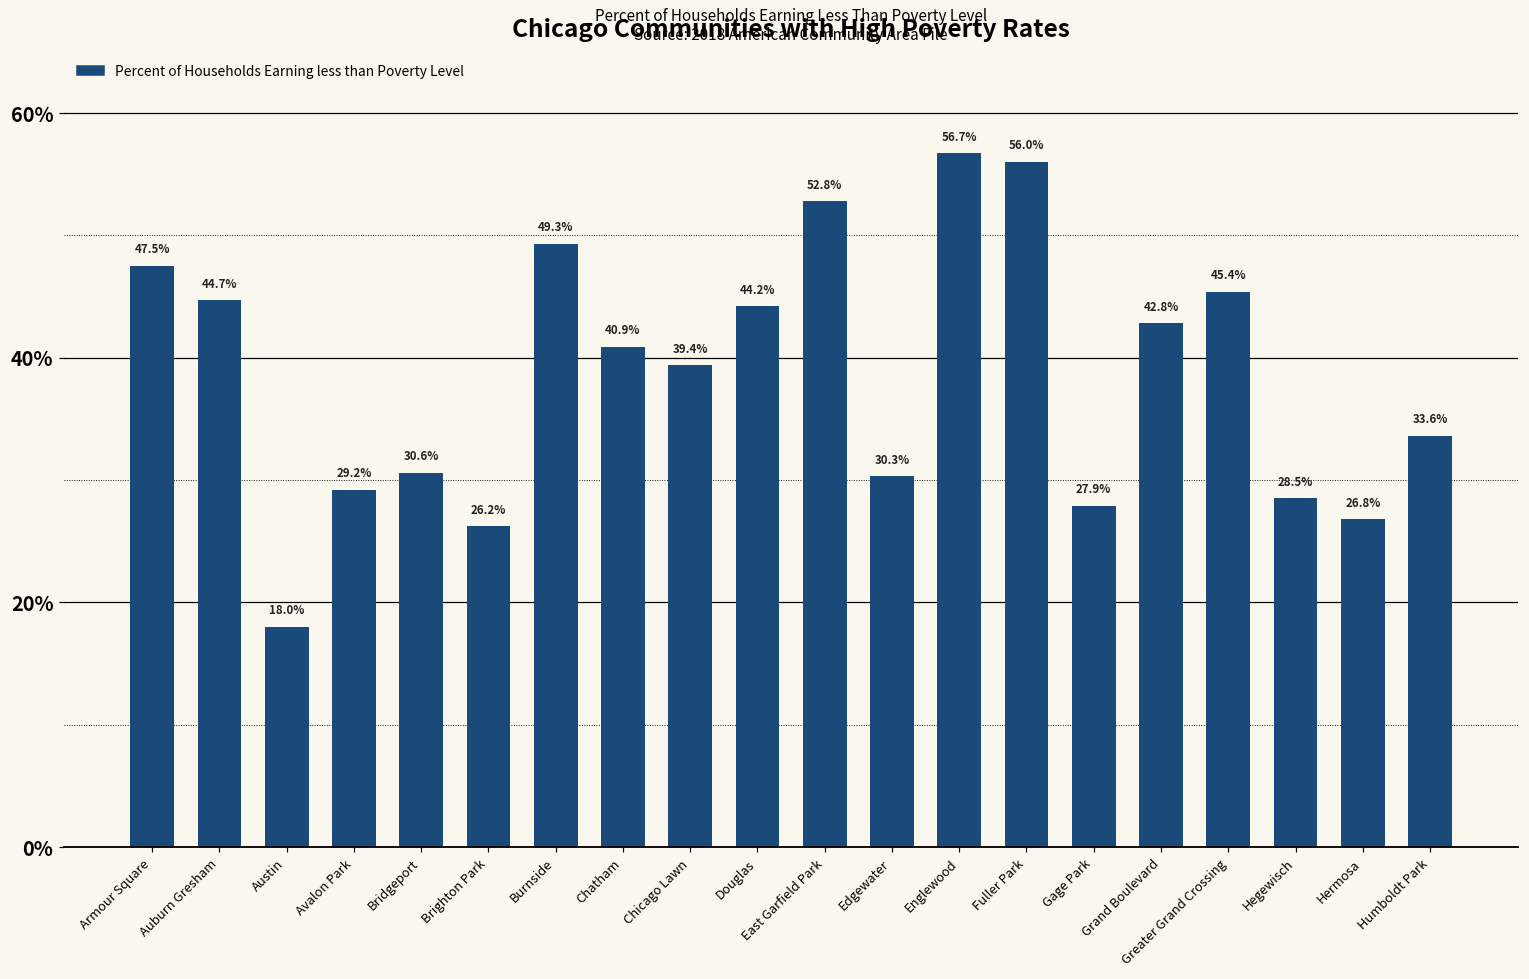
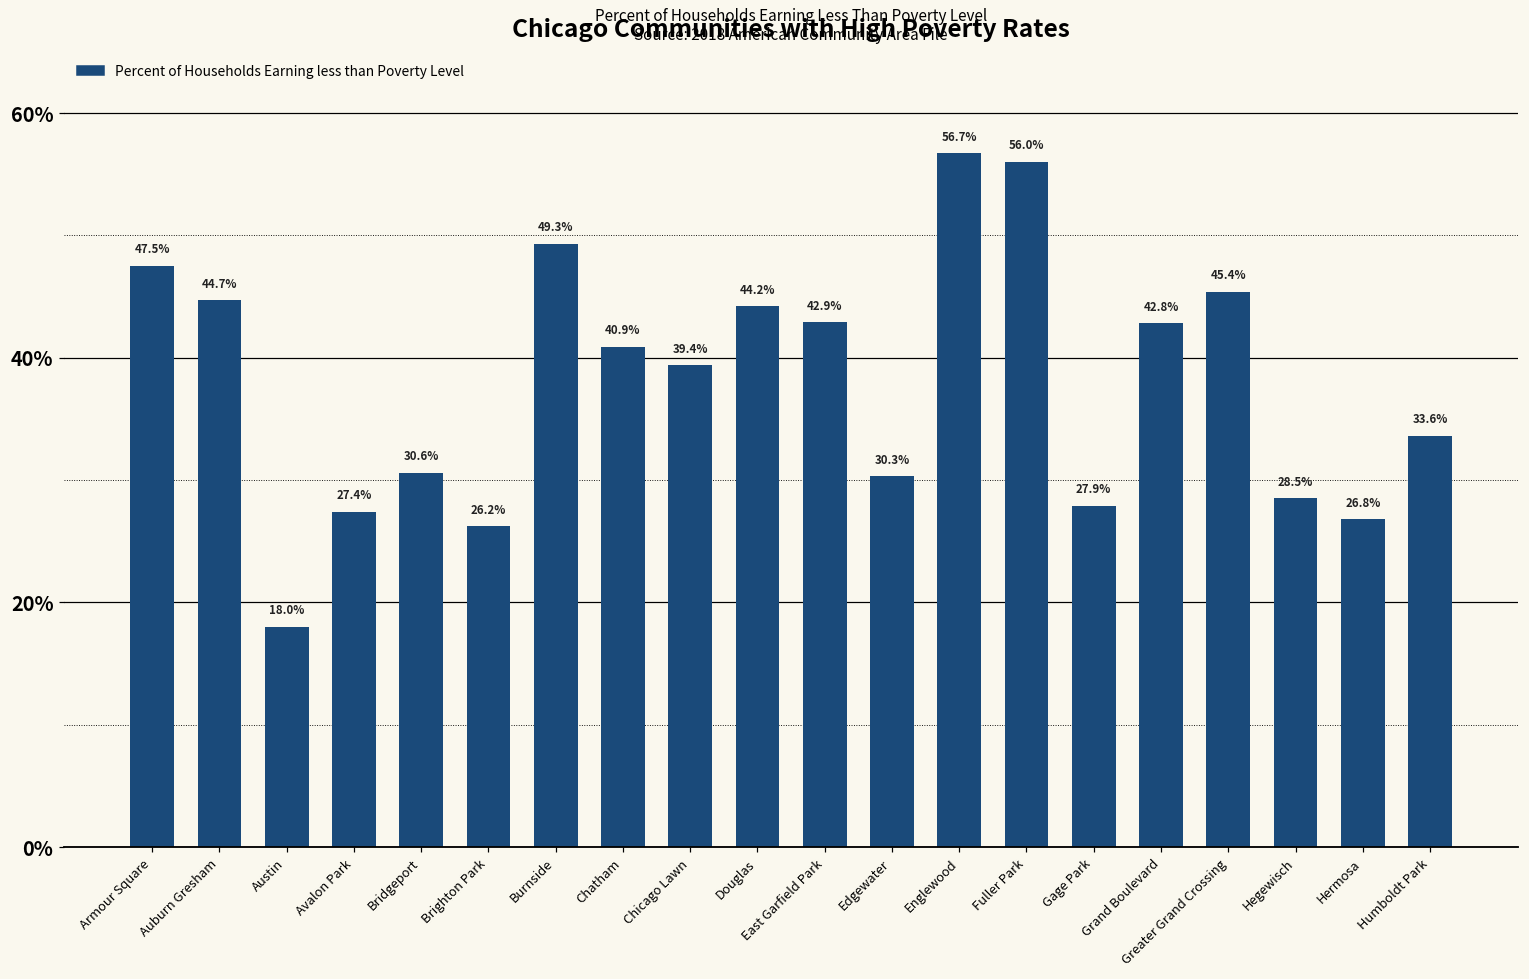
Avalon Park: 29.2% -> 27.4%
East Garfield Park: 52.8% -> 42.9%
